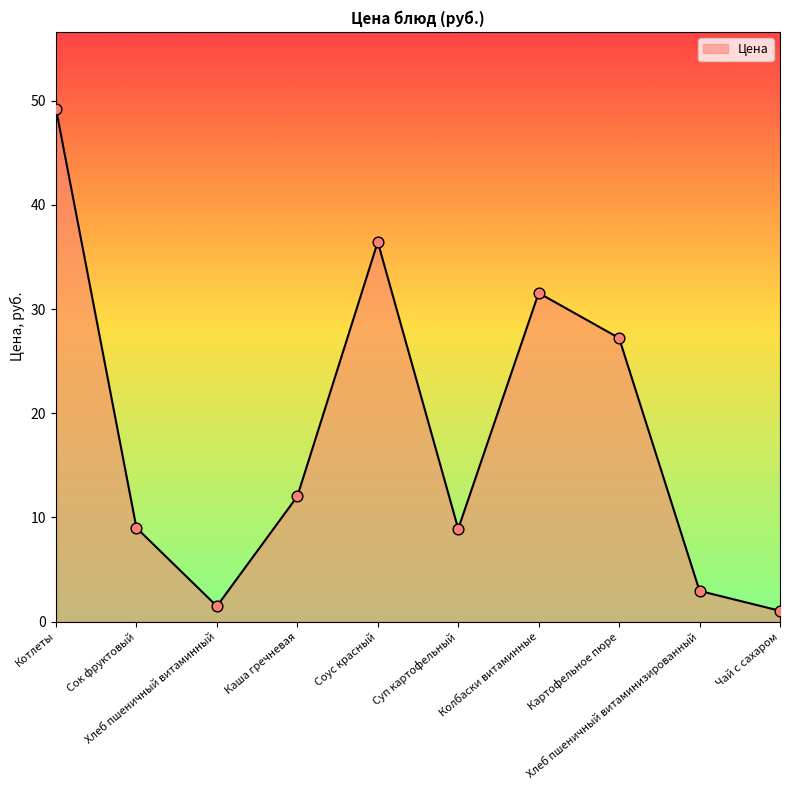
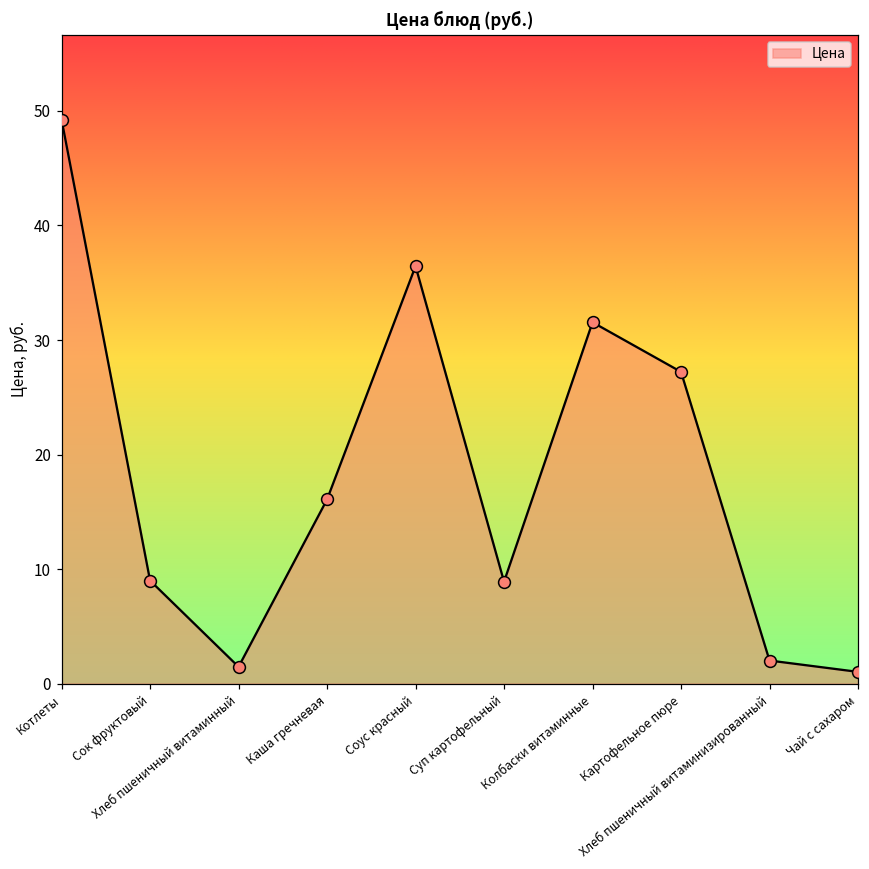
Каша гречневая: 12.0 -> 16.1
Хлеб пшеничный витаминизированный: 2.9 -> 2.0
